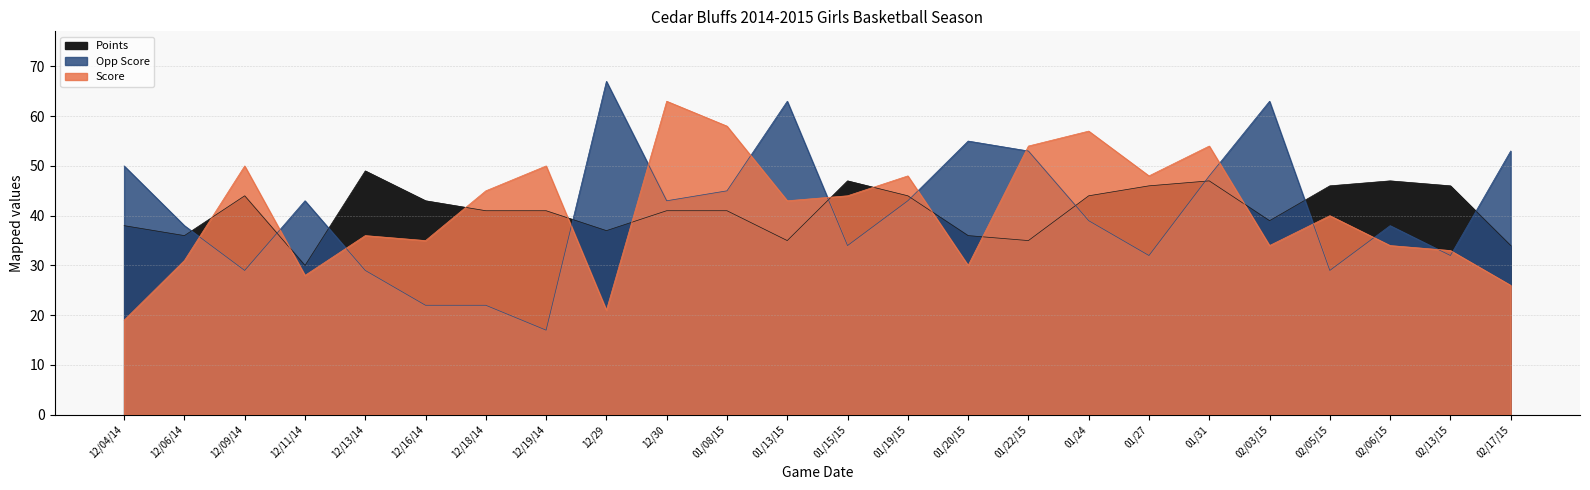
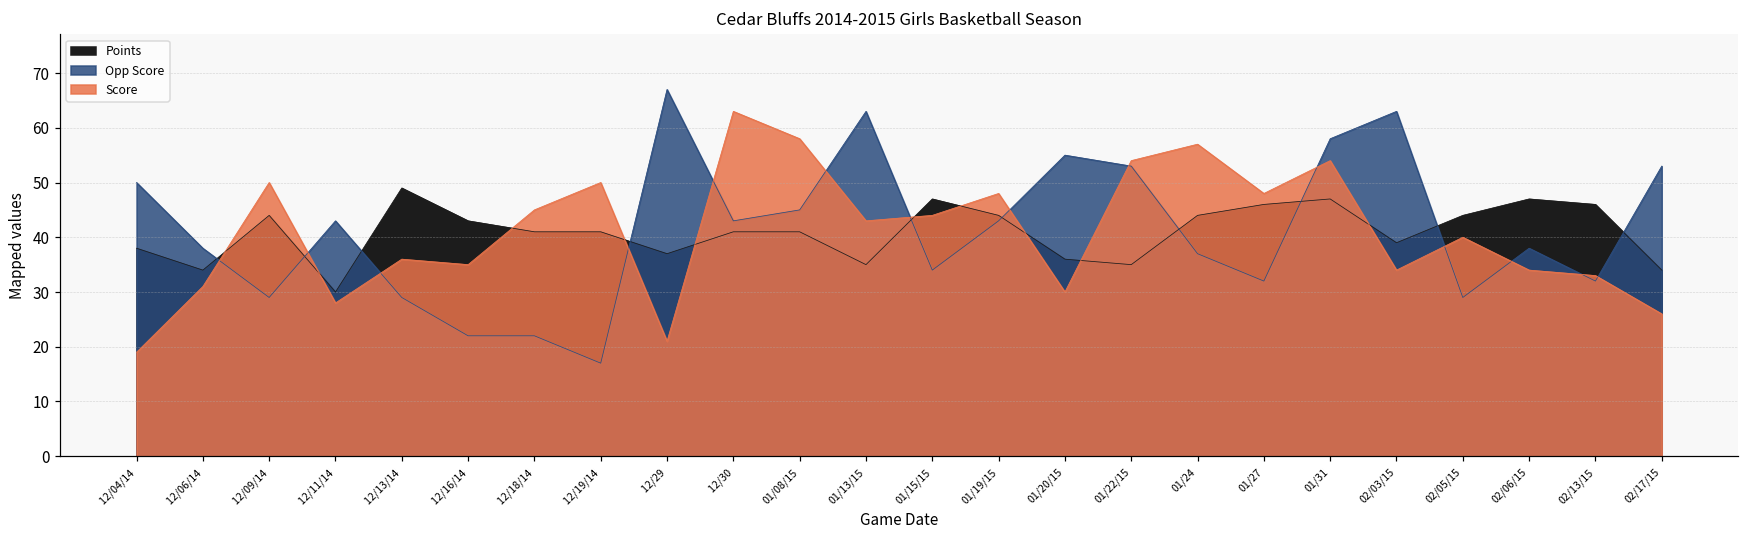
Points, 12/06/14: 36 -> 34
Opp Score, 01/24: 39 -> 37
Opp Score, 01/31: 48 -> 58
Points, 02/05/15: 46 -> 44
